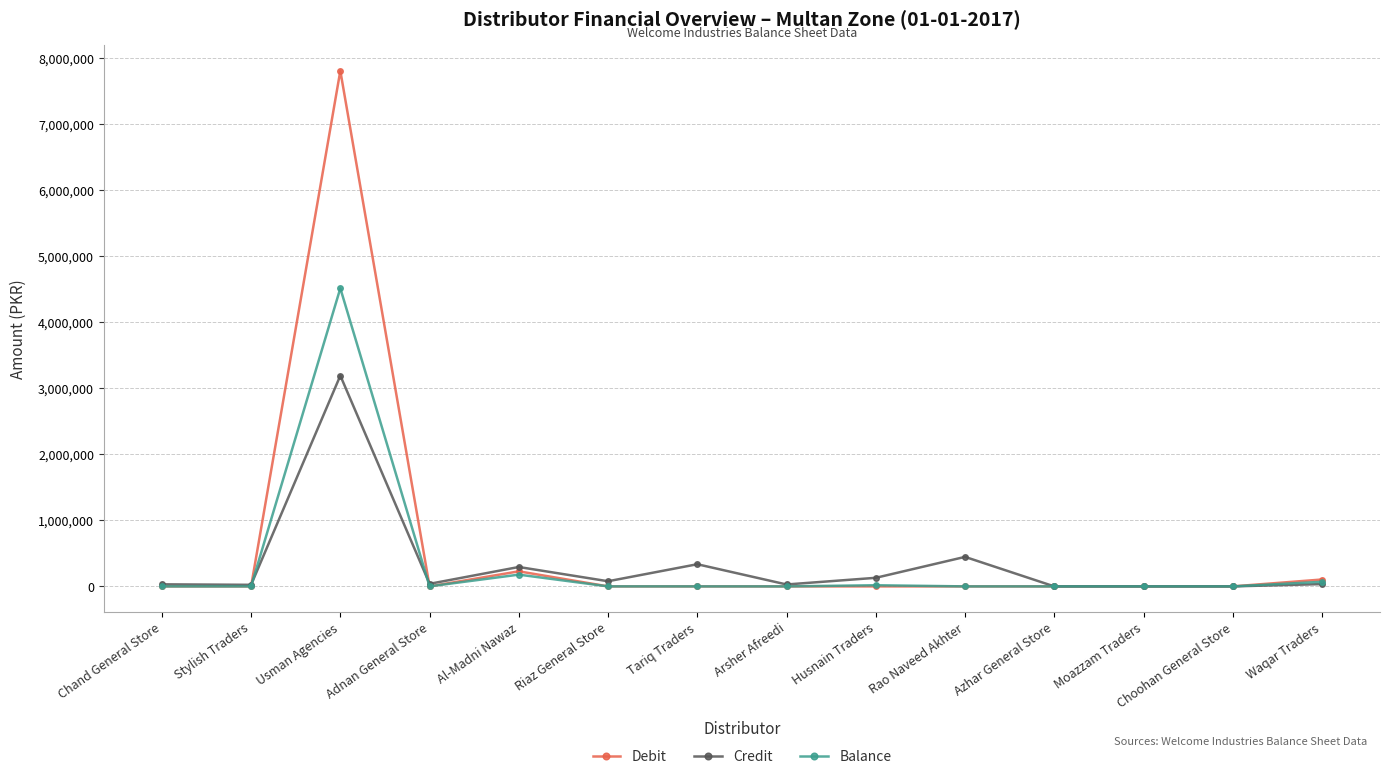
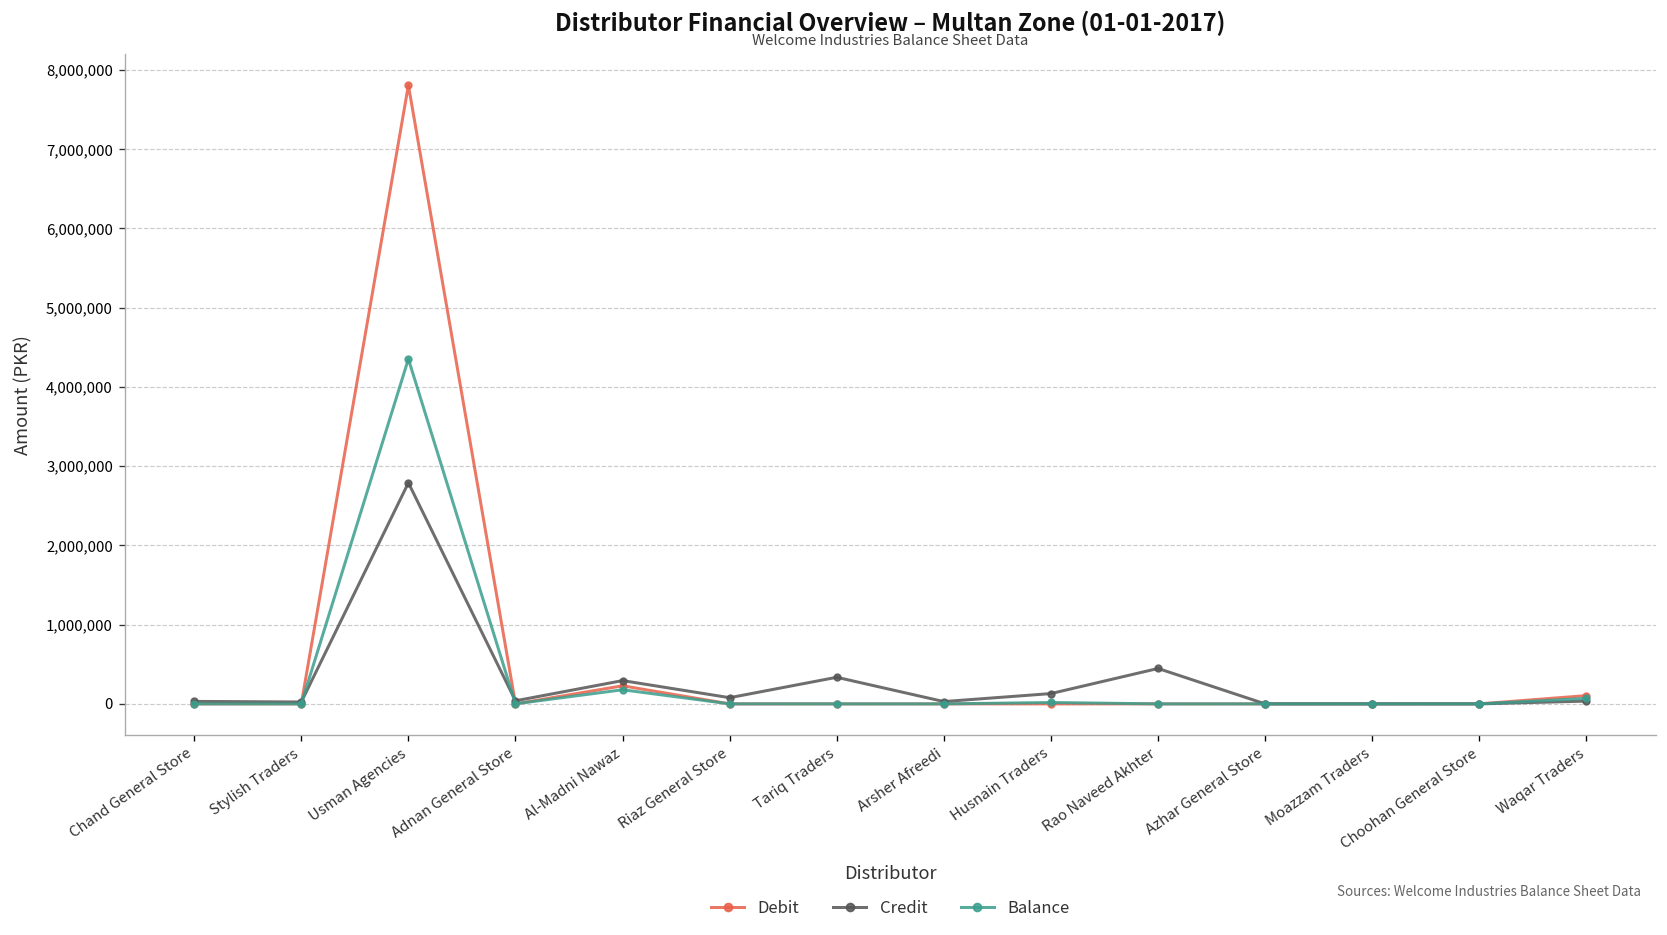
Credit, Usman Agencies: 3,200,000 -> 2,800,000
Balance, Usman Agencies: 4,500,000 -> 4,400,000
